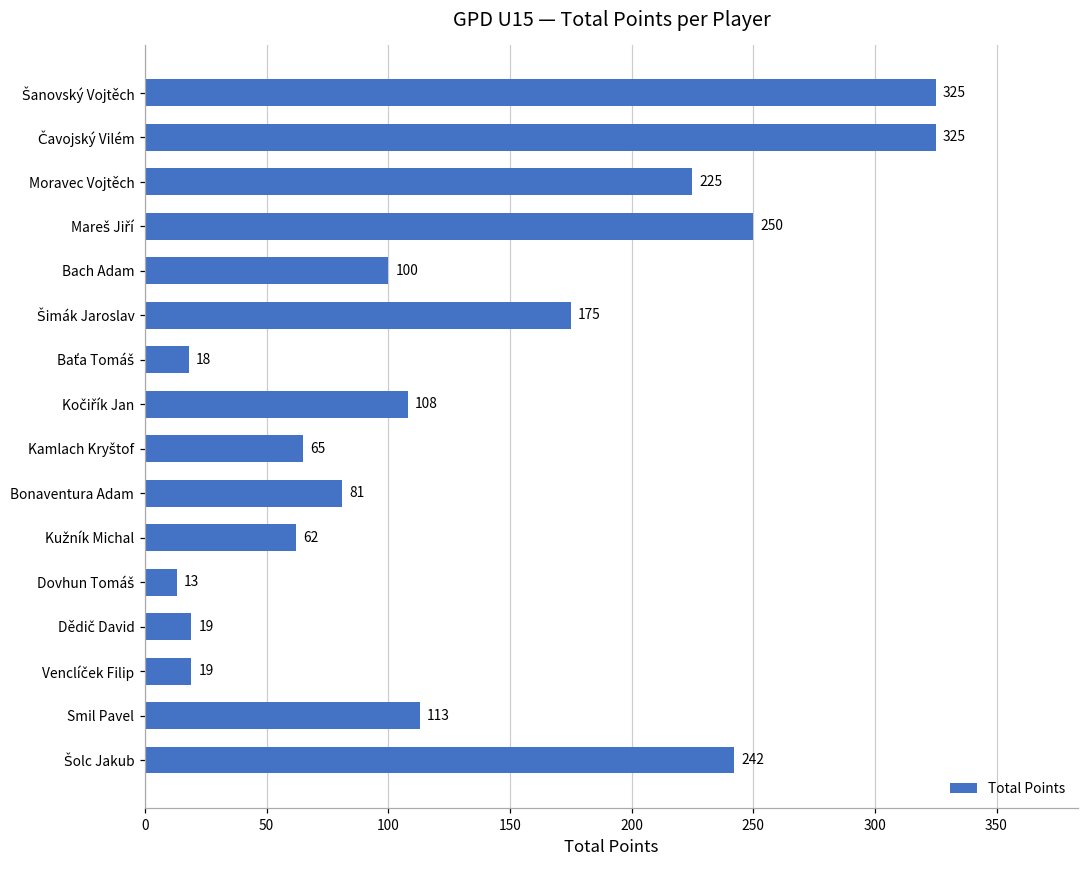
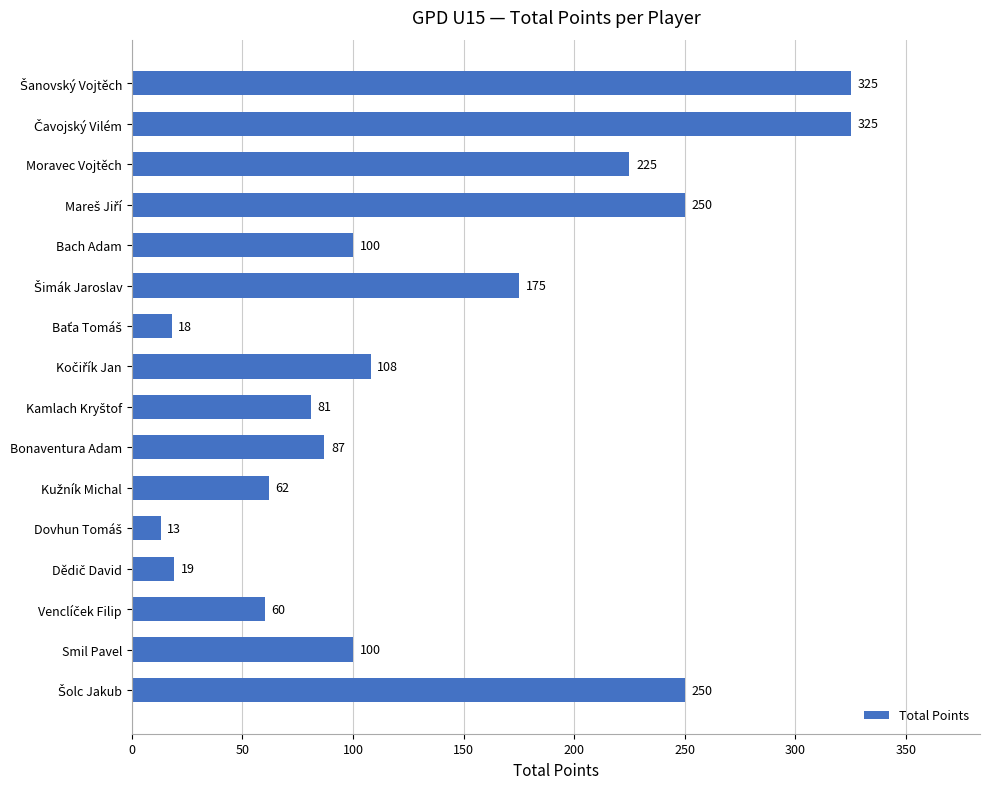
Kamlach Kryštof: 65 -> 81
Bonaventura Adam: 81 -> 87
Venclíček Filip: 19 -> 60
Smil Pavel: 113 -> 100
Šolc Jakub: 242 -> 250
